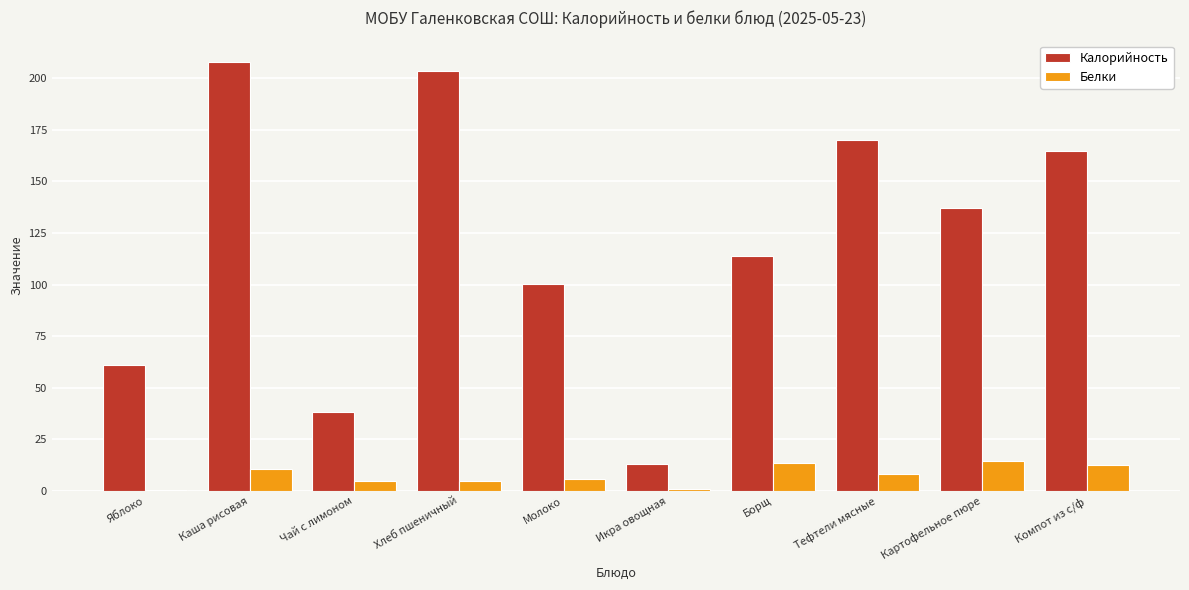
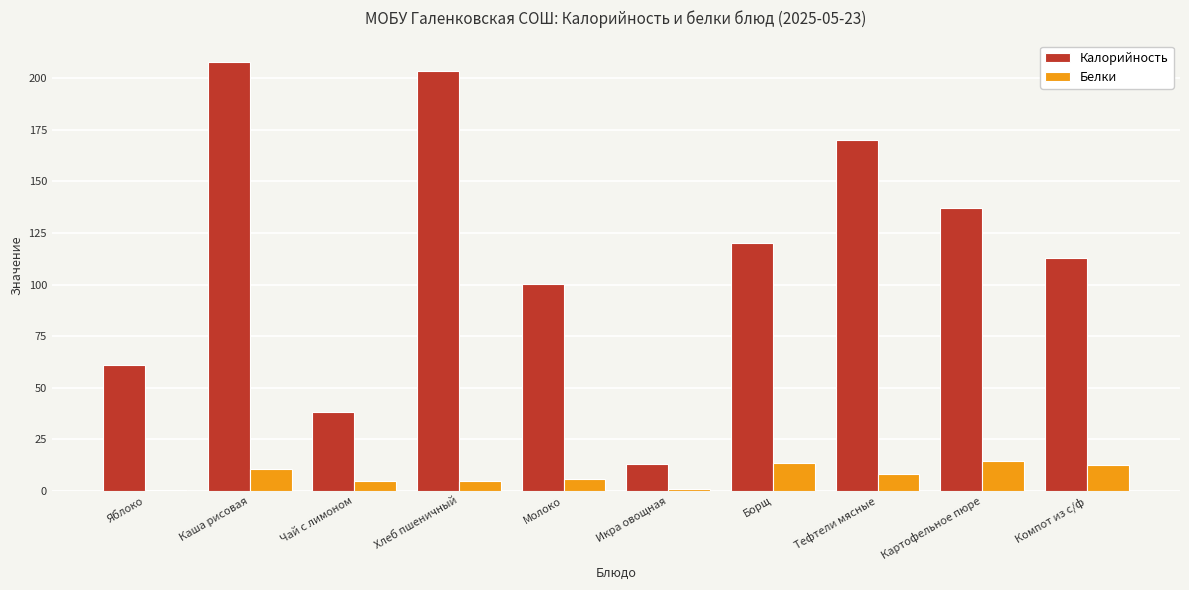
Калорийность, Борщ: 114 -> 120
Калорийность, Компот из с/ф: 165 -> 113
